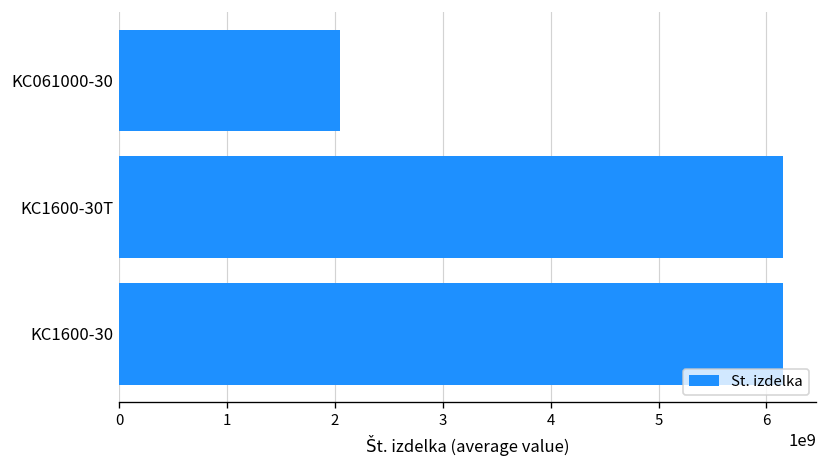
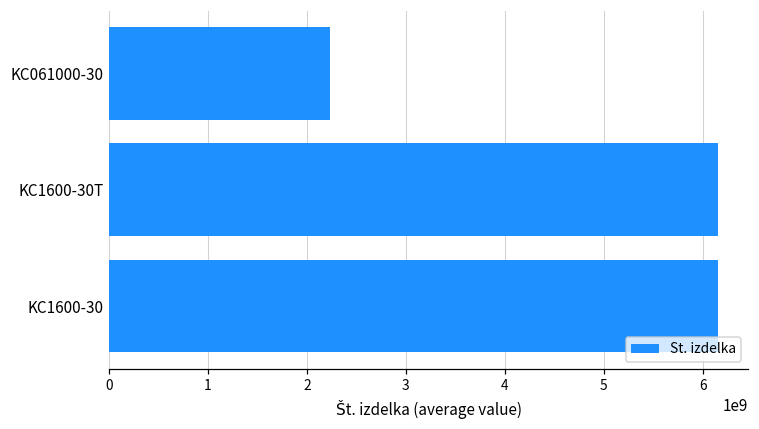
KC061000-30: 2100000000 -> 2200000000
